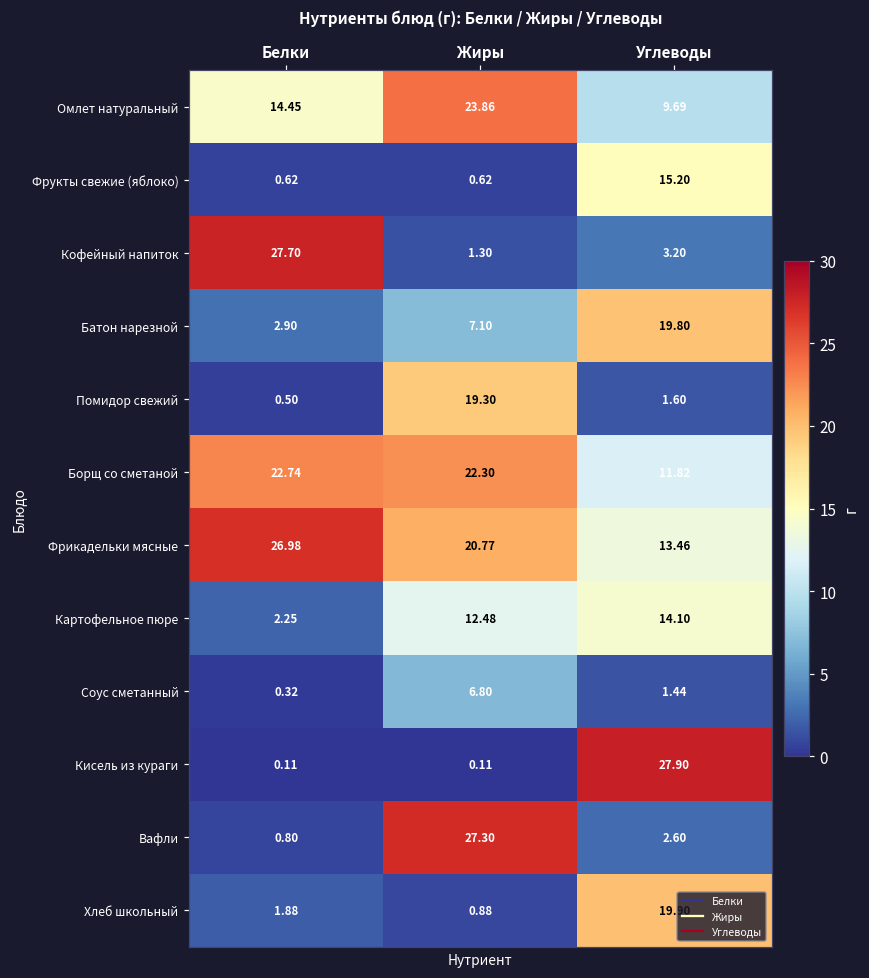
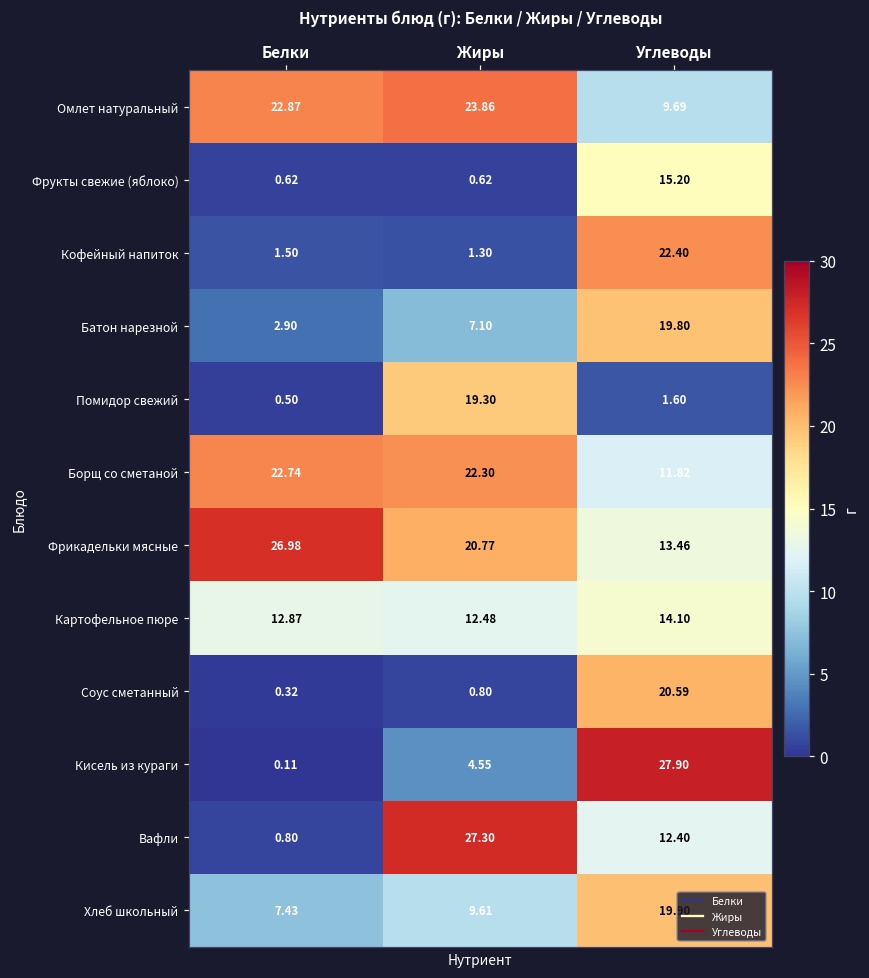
Омлет натуральный, Белки: 14.45 -> 22.87
Кофейный напиток, Белки: 27.70 -> 1.50
Кофейный напиток, Углеводы: 3.20 -> 22.40
Картофельное пюре, Белки: 2.25 -> 12.87
Соус сметанный, Жиры: 6.80 -> 0.80
Соус сметанный, Углеводы: 1.44 -> 20.59
Кисель из кураги, Жиры: 0.11 -> 4.55
Вафли, Углеводы: 2.60 -> 12.40
Хлеб школьный, Белки: 1.88 -> 7.43
Хлеб школьный, Жиры: 0.88 -> 9.61
